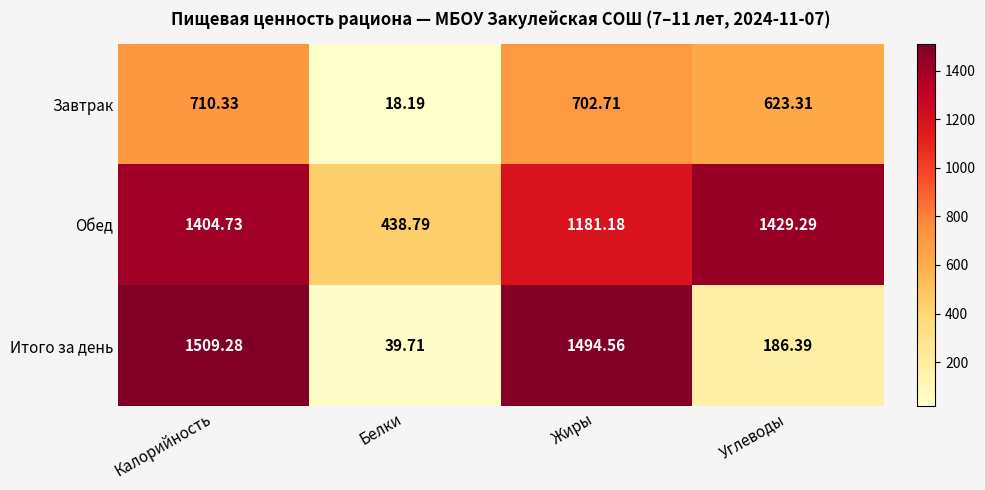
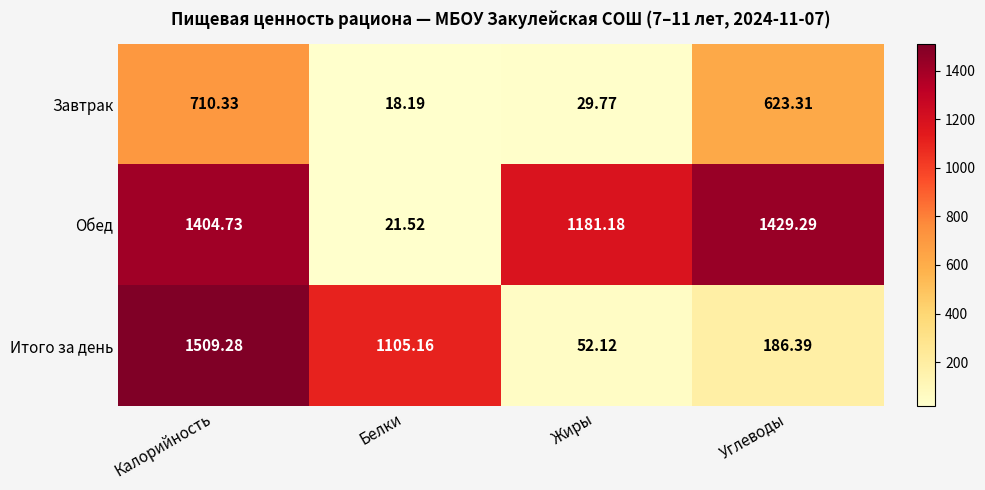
Завтрак, Жиры: 702.71 -> 29.77
Обед, Белки: 438.79 -> 21.52
Итого за день, Белки: 39.71 -> 1105.16
Итого за день, Жиры: 1494.56 -> 52.12
